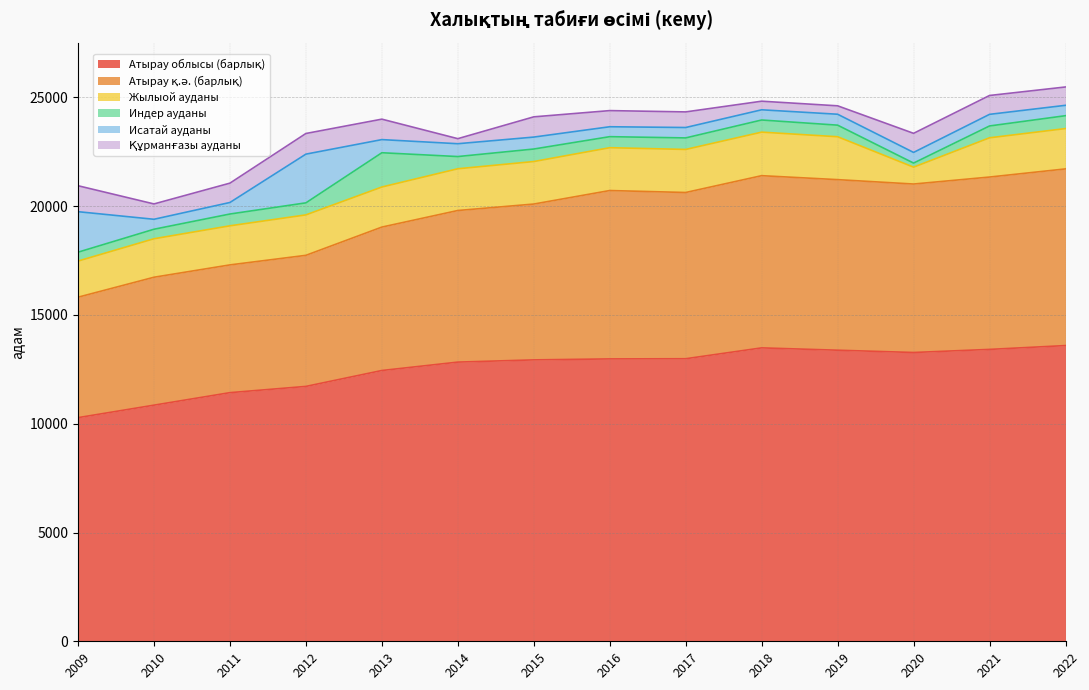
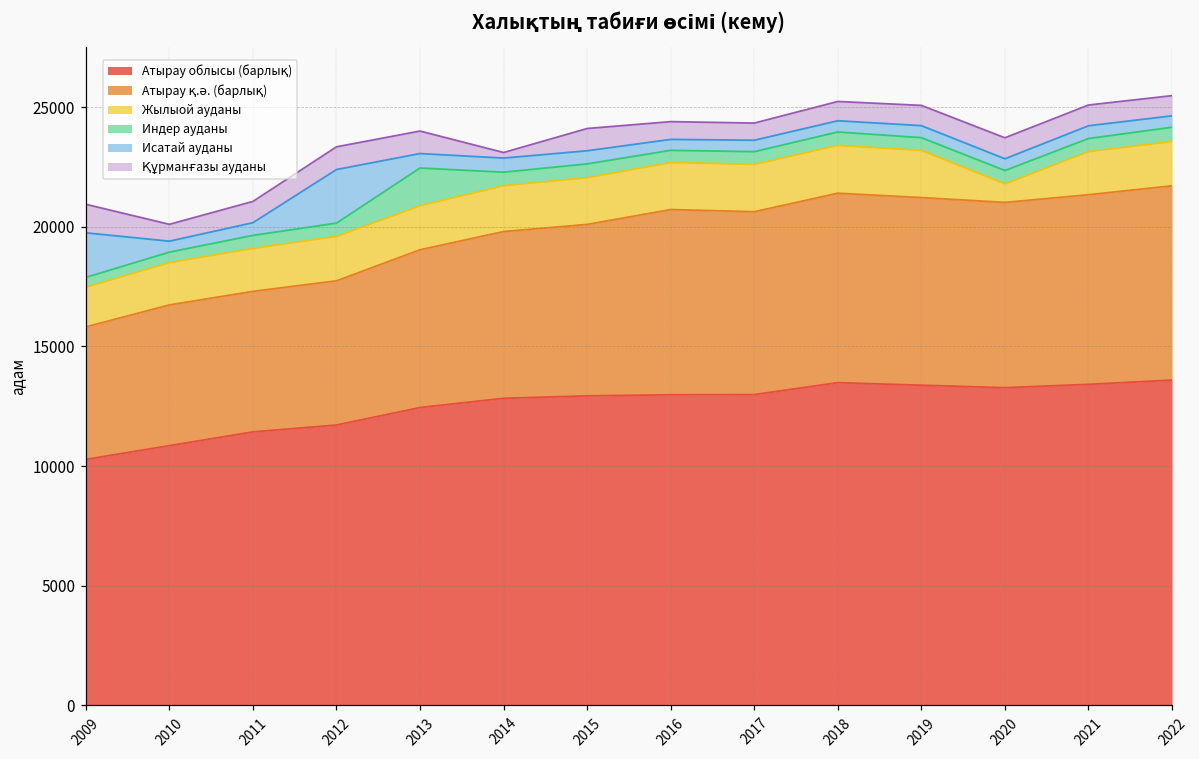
Құрманғазы ауданы, 2018: 400 -> 800
Құрманғазы ауданы, 2019: 400 -> 800
Индер ауданы, 2020: 200 -> 600
